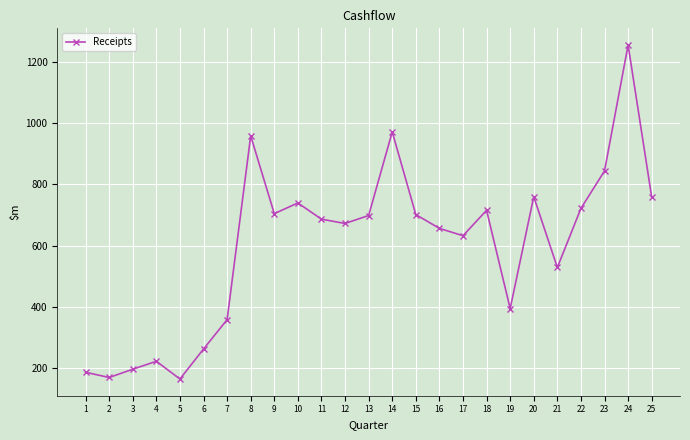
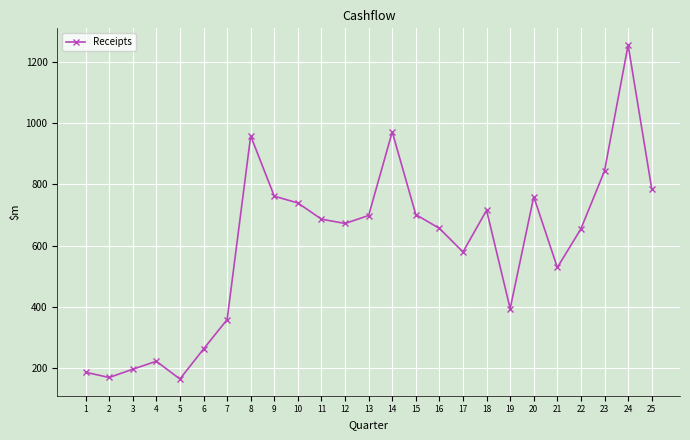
9: 700 -> 760
17: 630 -> 580
22: 720 -> 650
25: 760 -> 790
